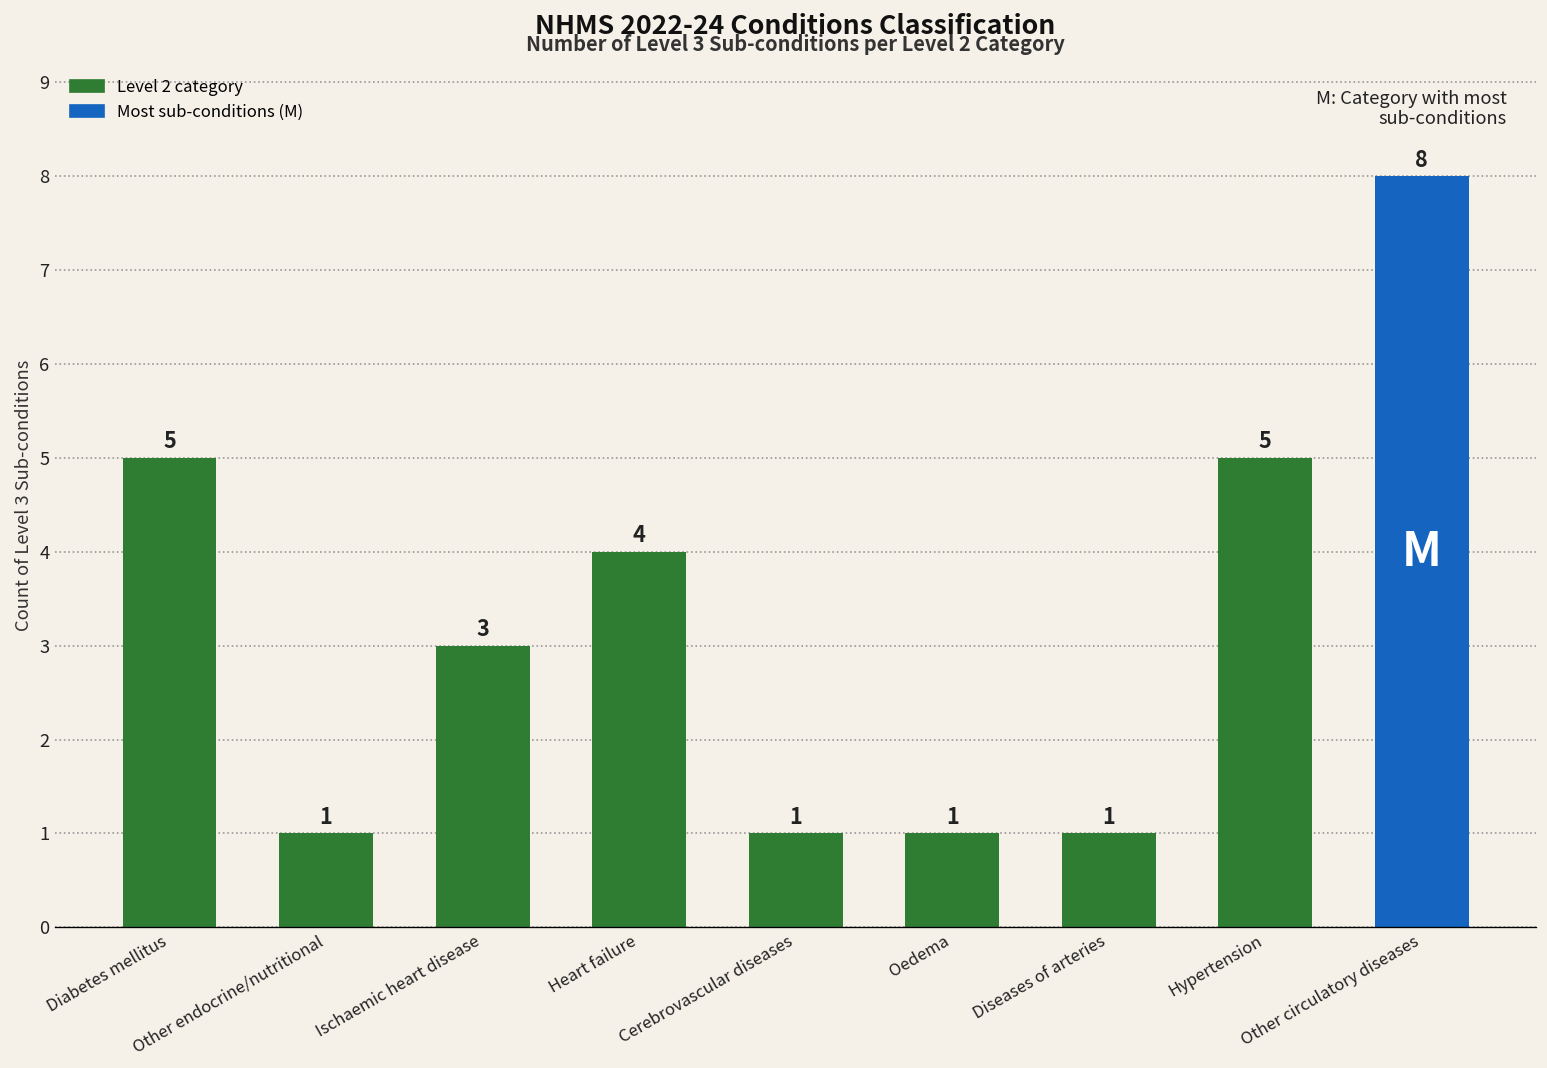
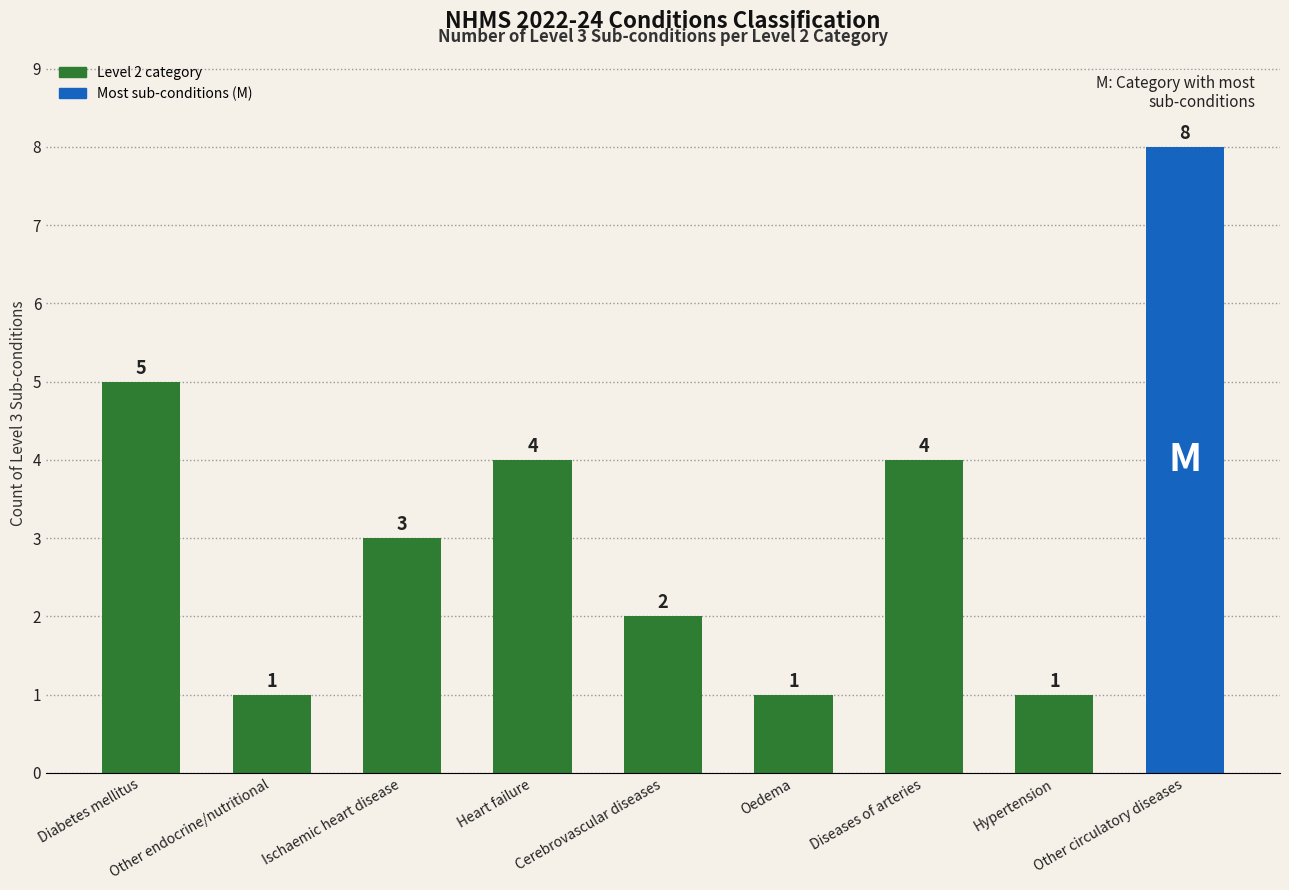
Cerebrovascular diseases: 1 -> 2
Diseases of arteries: 1 -> 4
Hypertension: 5 -> 1
